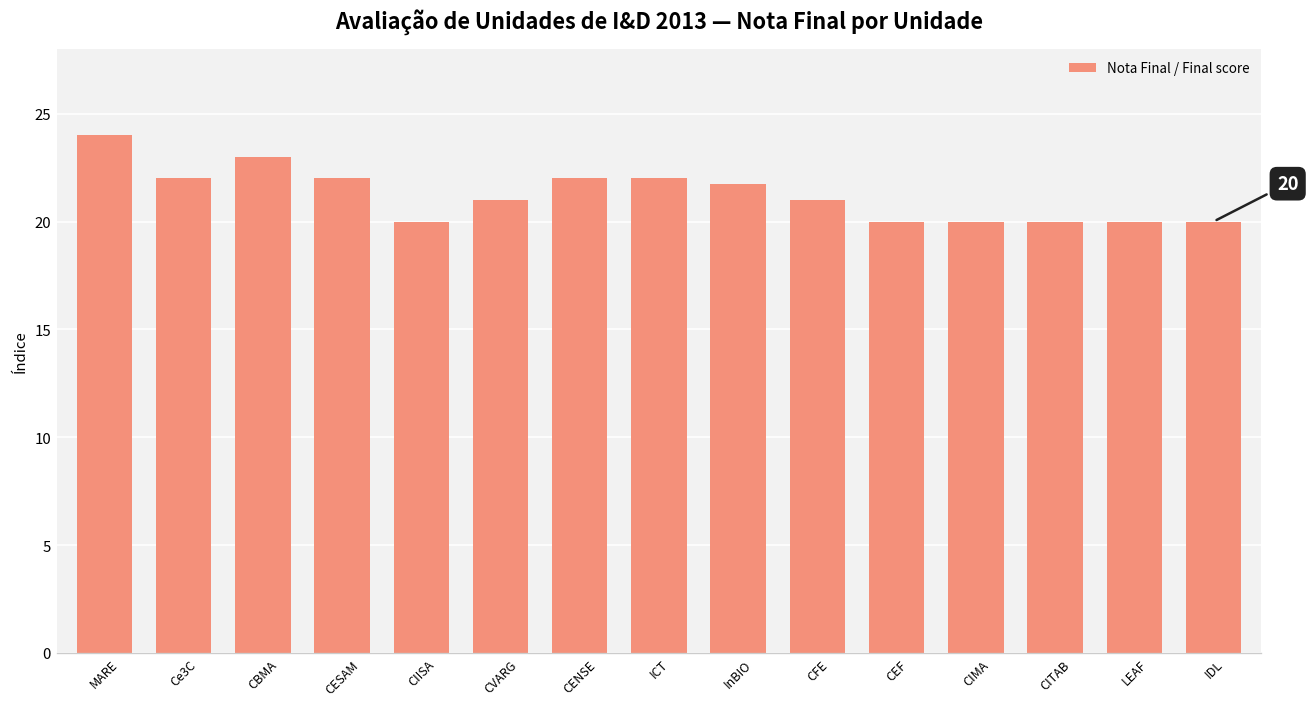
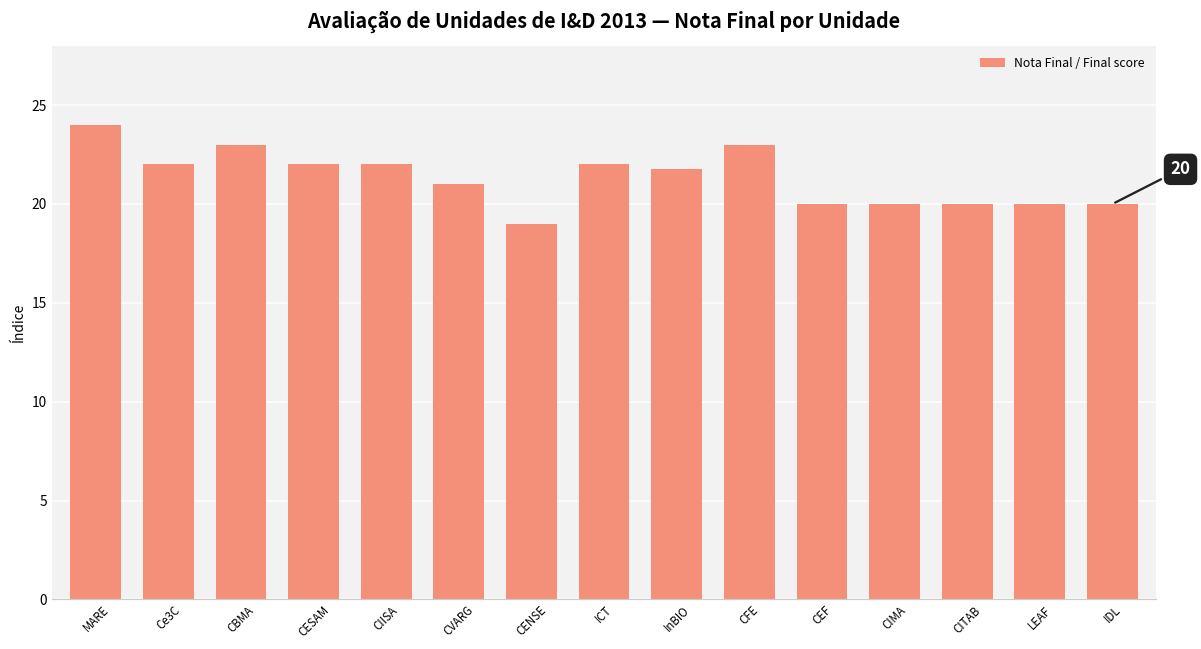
CIISA: 20 -> 22
CENSE: 22 -> 19
CFE: 21 -> 23
